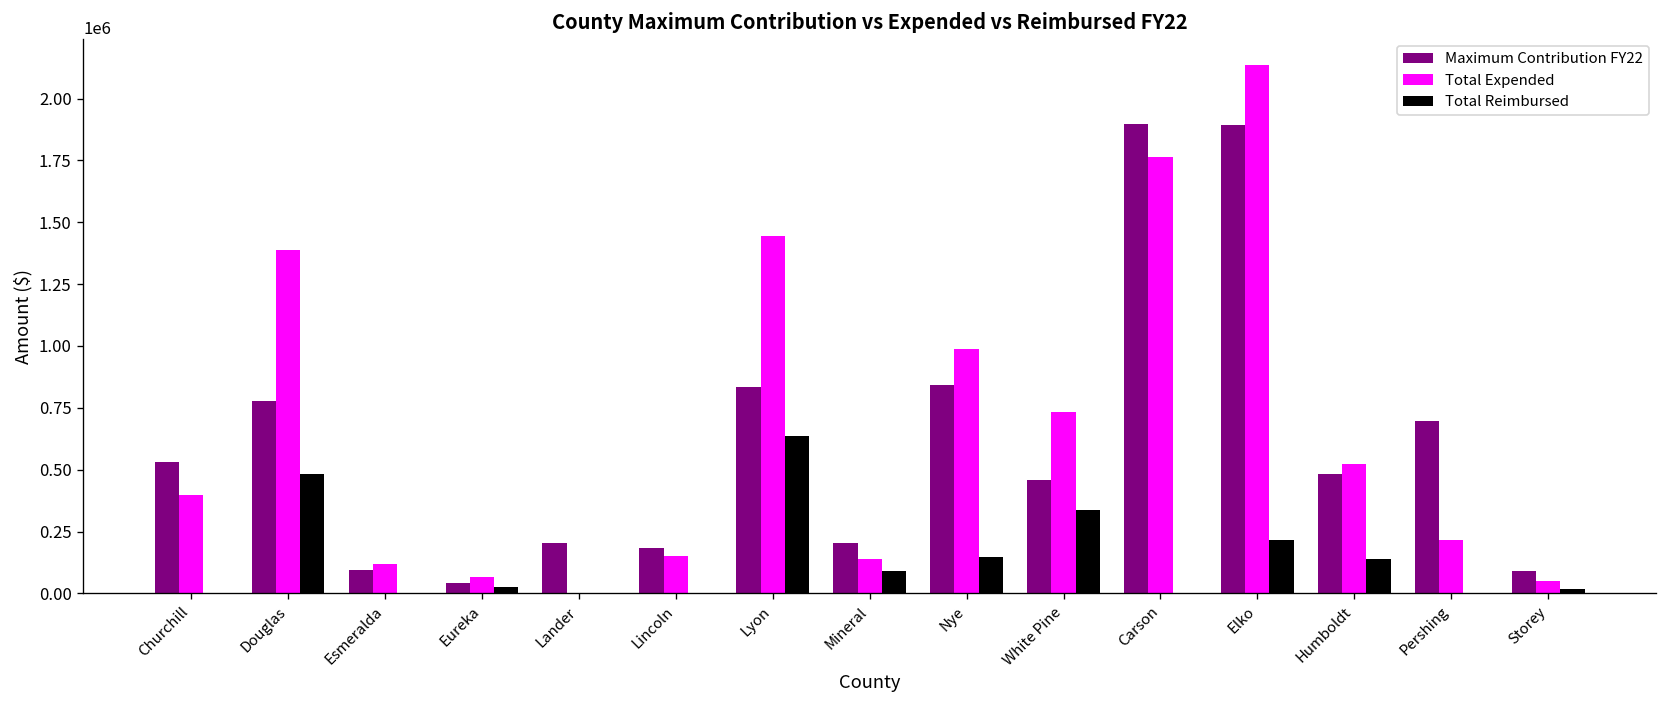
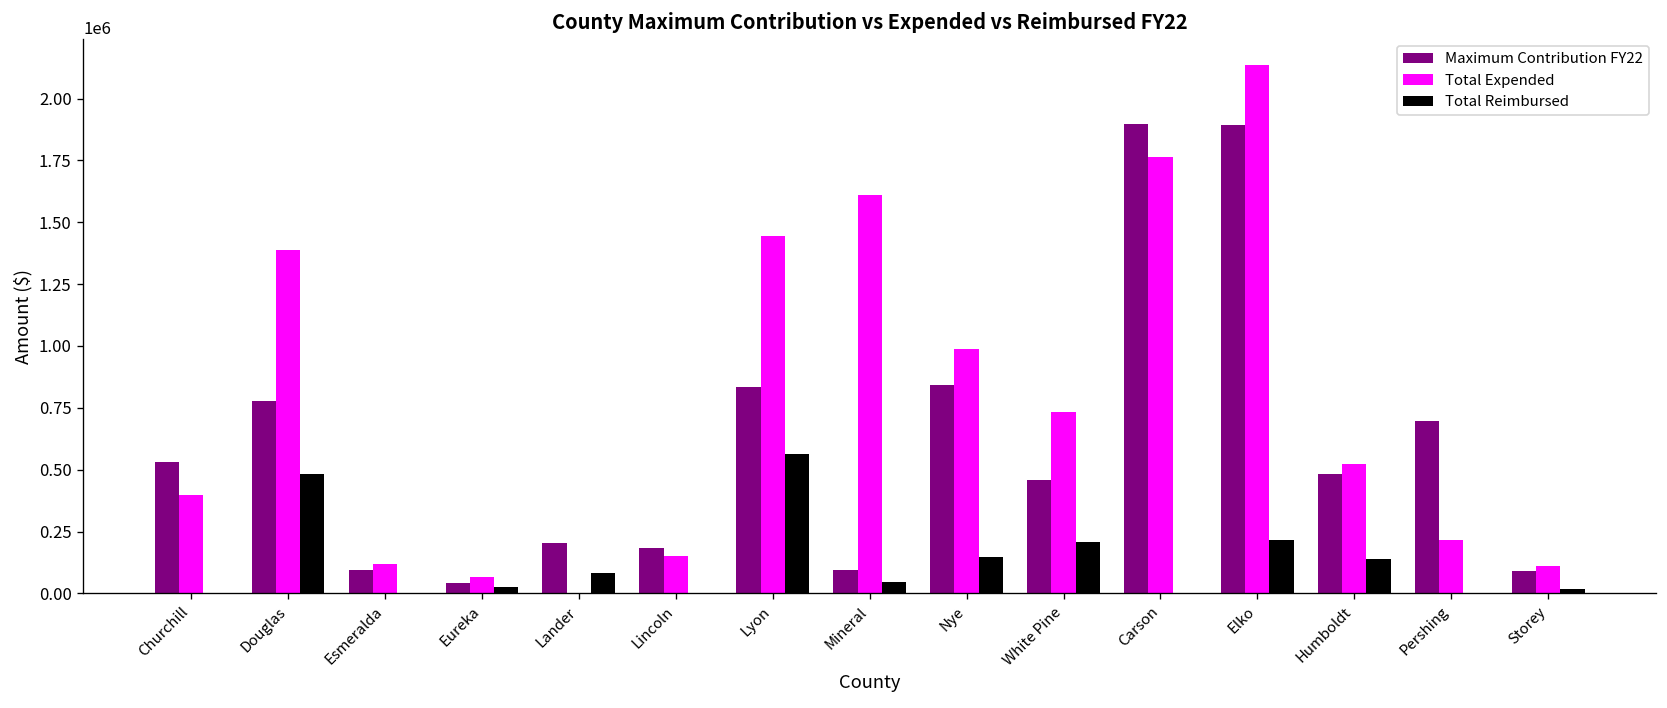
Total Reimbursed, Lander: 0 -> 80000
Total Reimbursed, Lyon: 640000 -> 560000
Maximum Contribution FY22, Mineral: 200000 -> 90000
Total Expended, Mineral: 140000 -> 1610000
Total Reimbursed, Mineral: 90000 -> 50000
Total Reimbursed, White Pine: 340000 -> 210000
Total Expended, Storey: 50000 -> 110000
